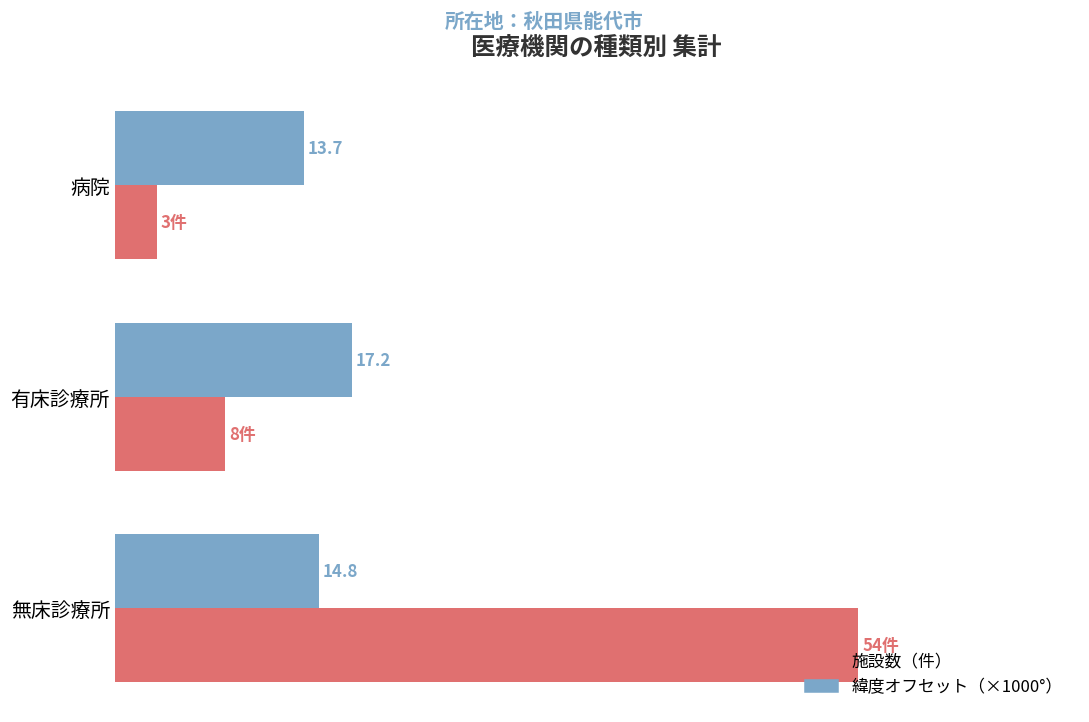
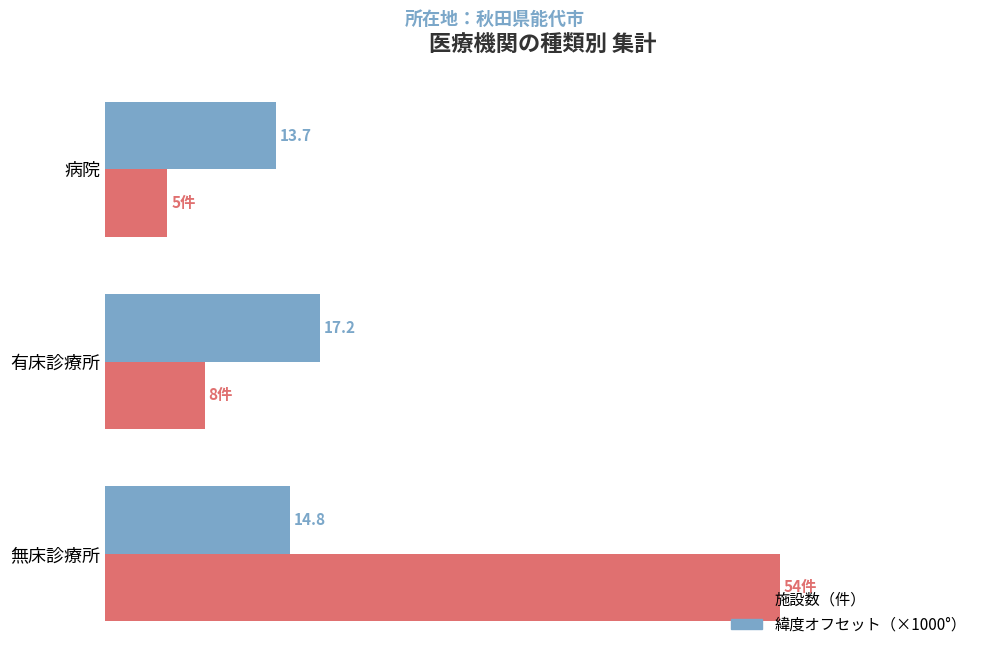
施設数（件）, 病院: 3件 -> 5件
